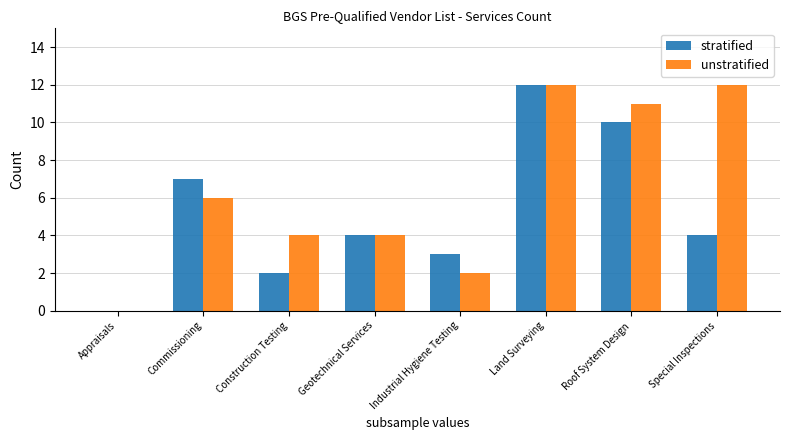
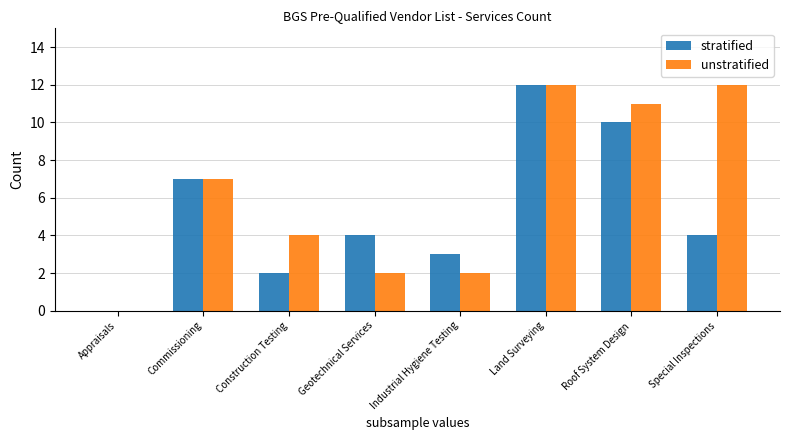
unstratified, Commissioning: 6 -> 7
unstratified, Geotechnical Services: 4 -> 2
